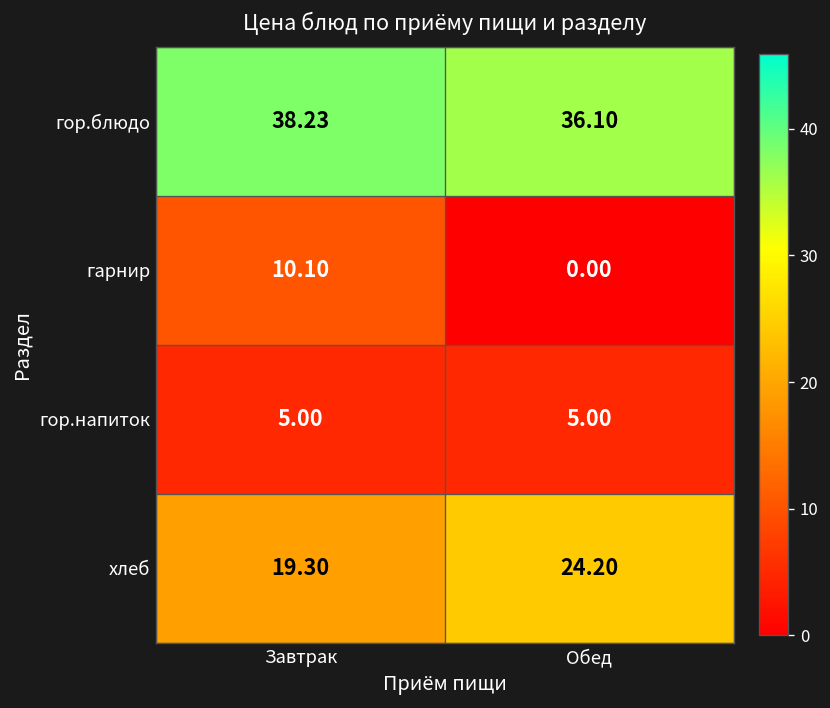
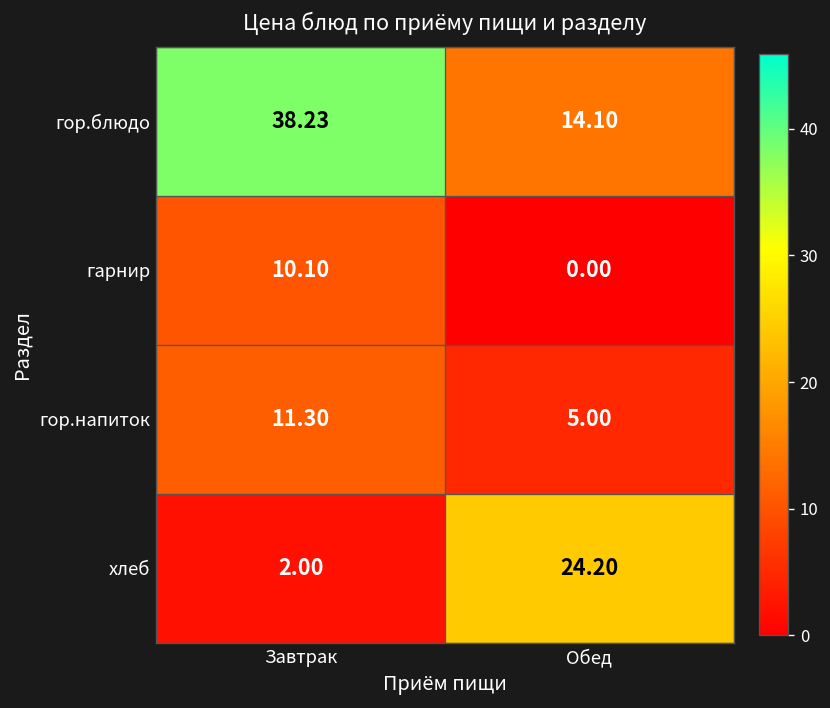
гор.блюдо, Обед: 36.10 -> 14.10
гор.напиток, Завтрак: 5.00 -> 11.30
хлеб, Завтрак: 19.30 -> 2.00
